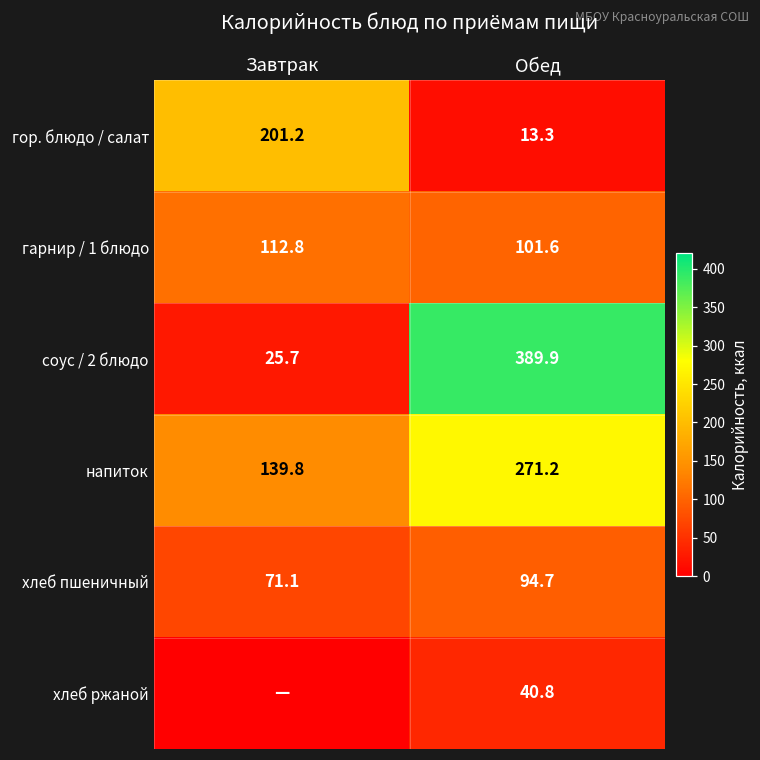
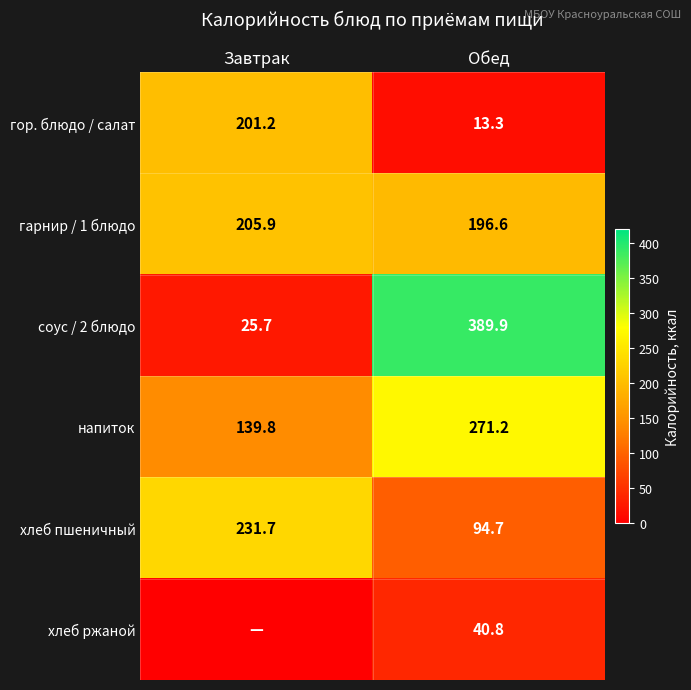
гарнир / 1 блюдо, Завтрак: 112.8 -> 205.9
гарнир / 1 блюдо, Обед: 101.6 -> 196.6
хлеб пшеничный, Завтрак: 71.1 -> 231.7
